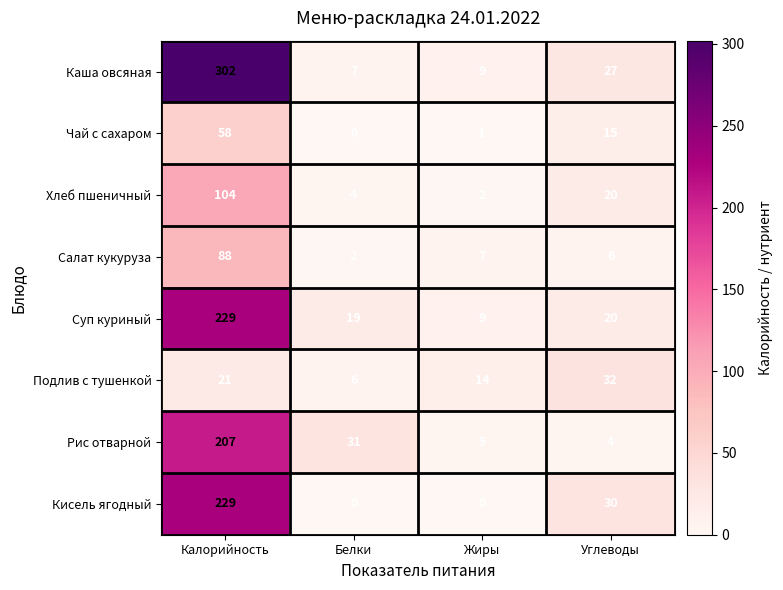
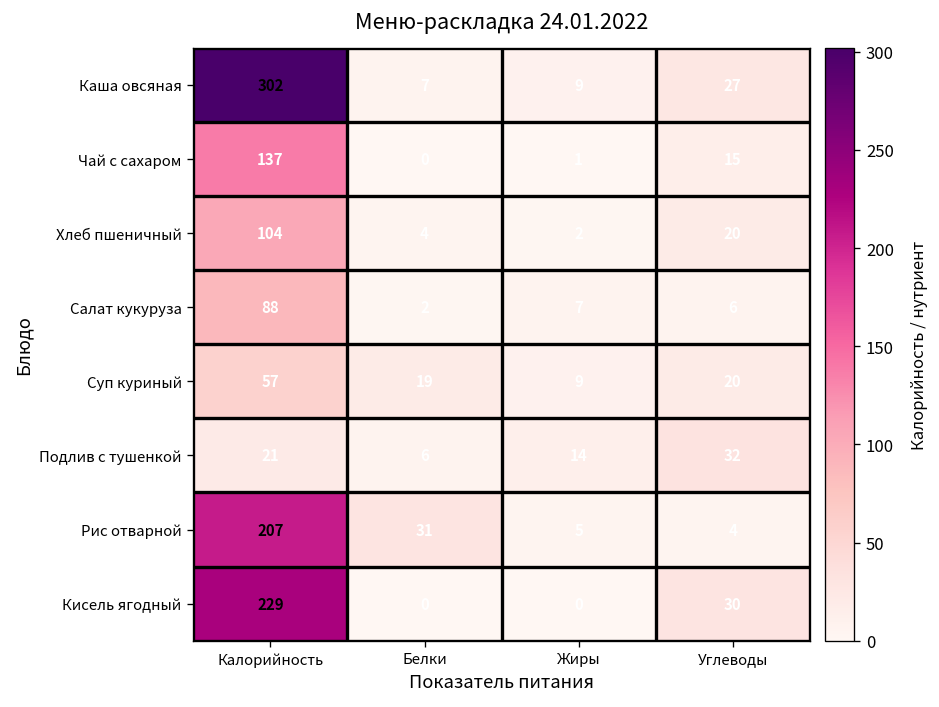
Чай с сахаром, Калорийность: 58 -> 137
Суп куриный, Калорийность: 229 -> 57
